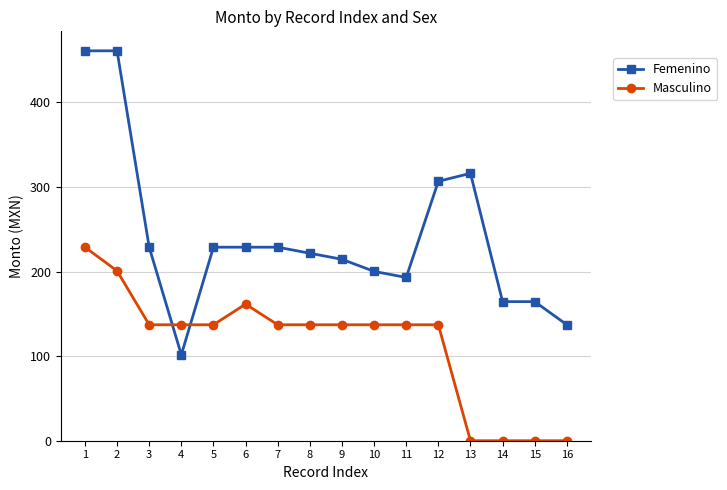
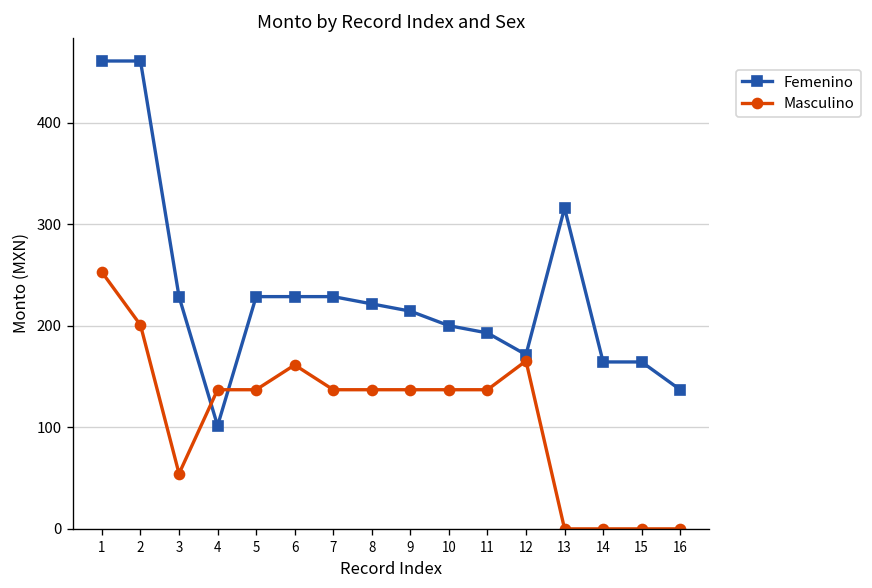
Masculino, 1: 230 -> 250
Masculino, 3: 140 -> 50
Femenino, 12: 310 -> 170
Masculino, 12: 140 -> 170
